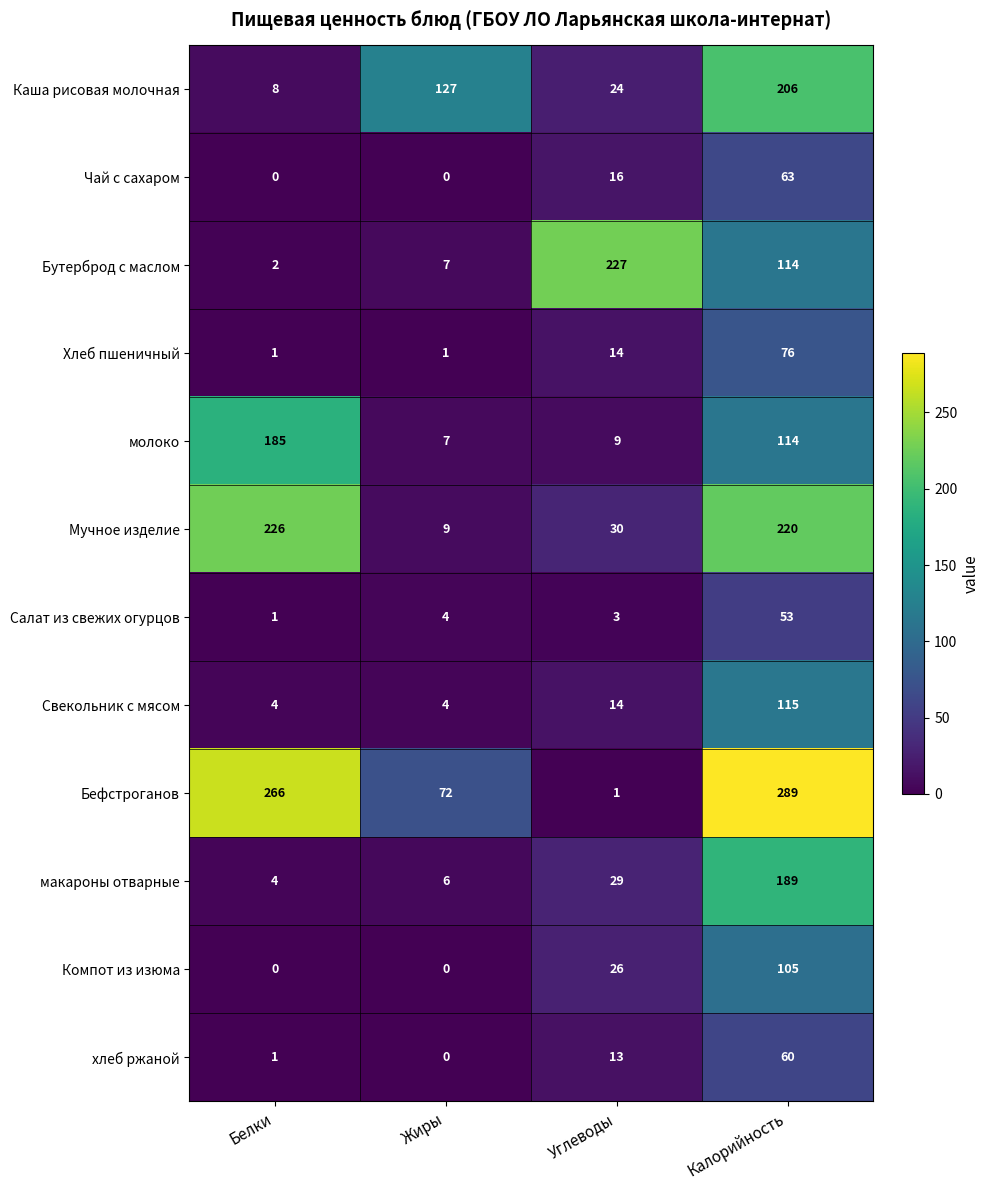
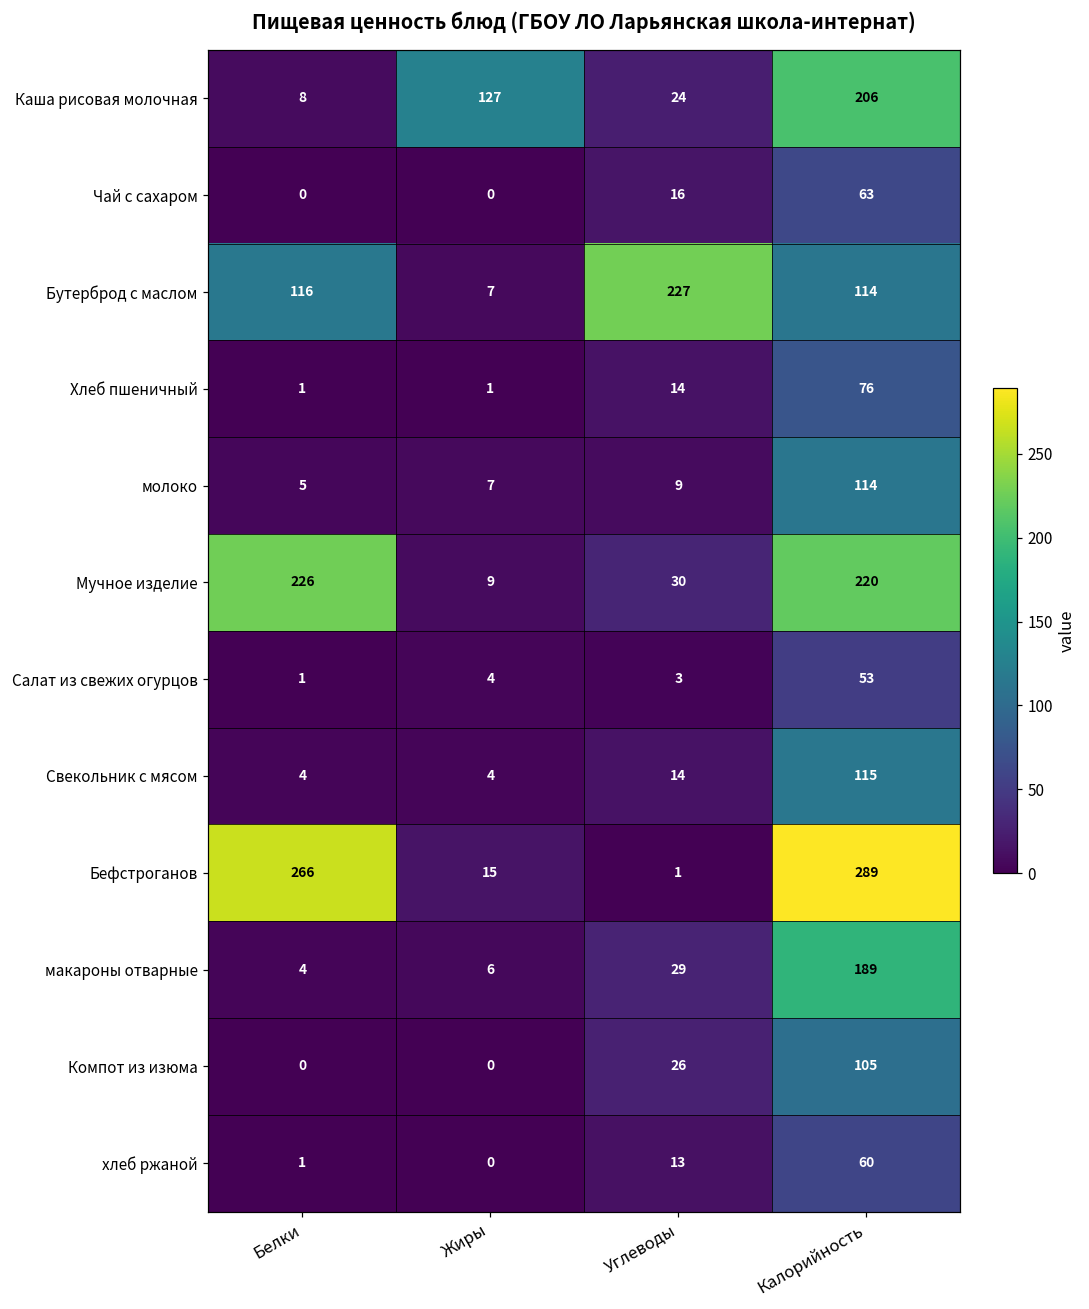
Бутерброд с маслом, Белки: 2 -> 116
молоко, Белки: 185 -> 5
Бефстроганов, Жиры: 72 -> 15
